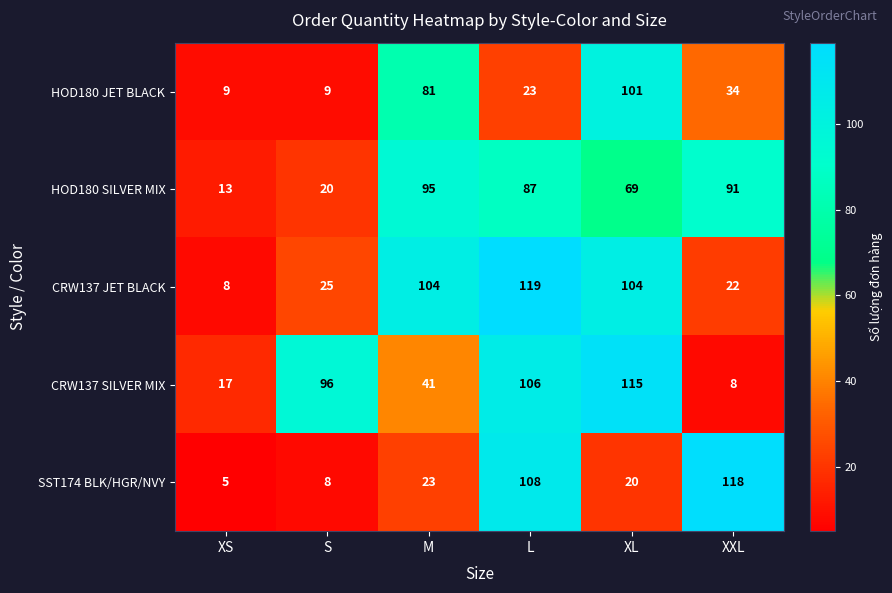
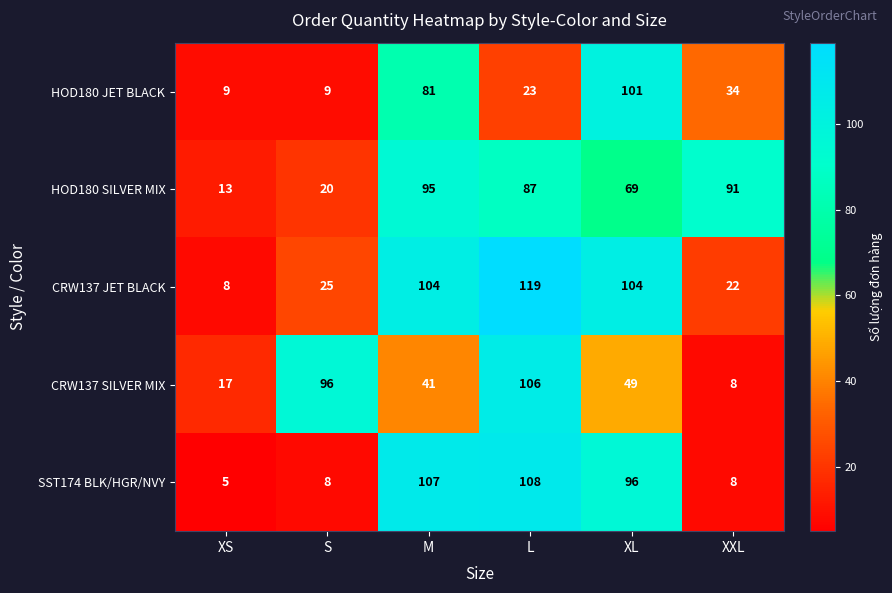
CRW137 SILVER MIX, XL: 115 -> 49
SST174 BLK/HGR/NVY, M: 23 -> 107
SST174 BLK/HGR/NVY, XL: 20 -> 96
SST174 BLK/HGR/NVY, XXL: 118 -> 8
